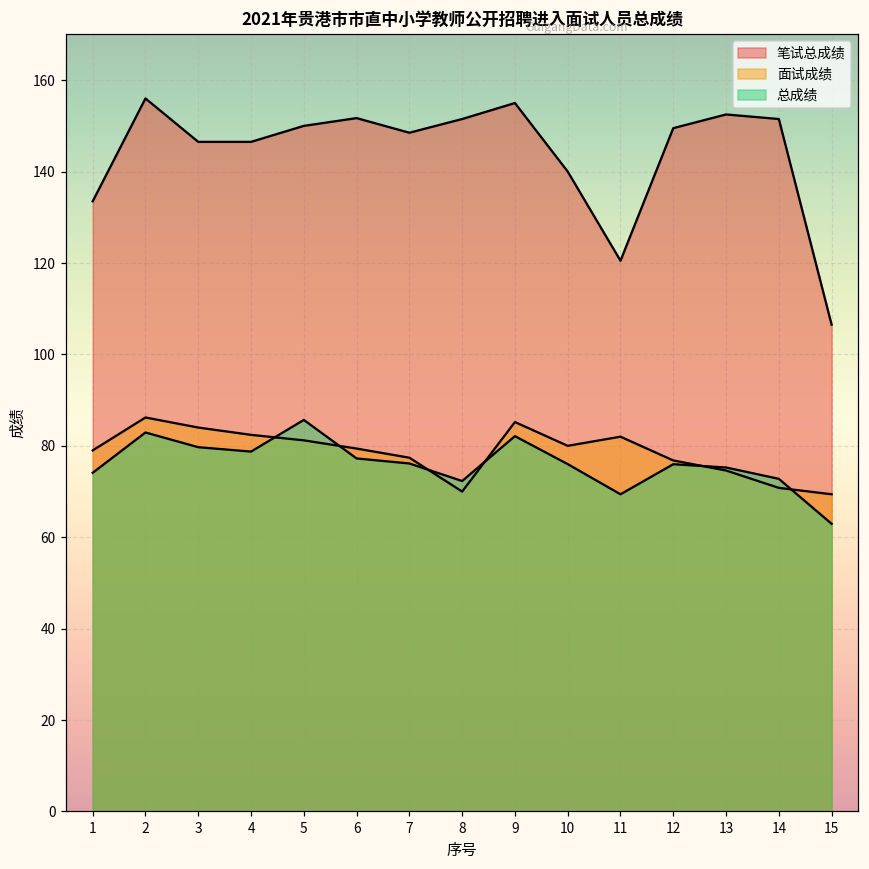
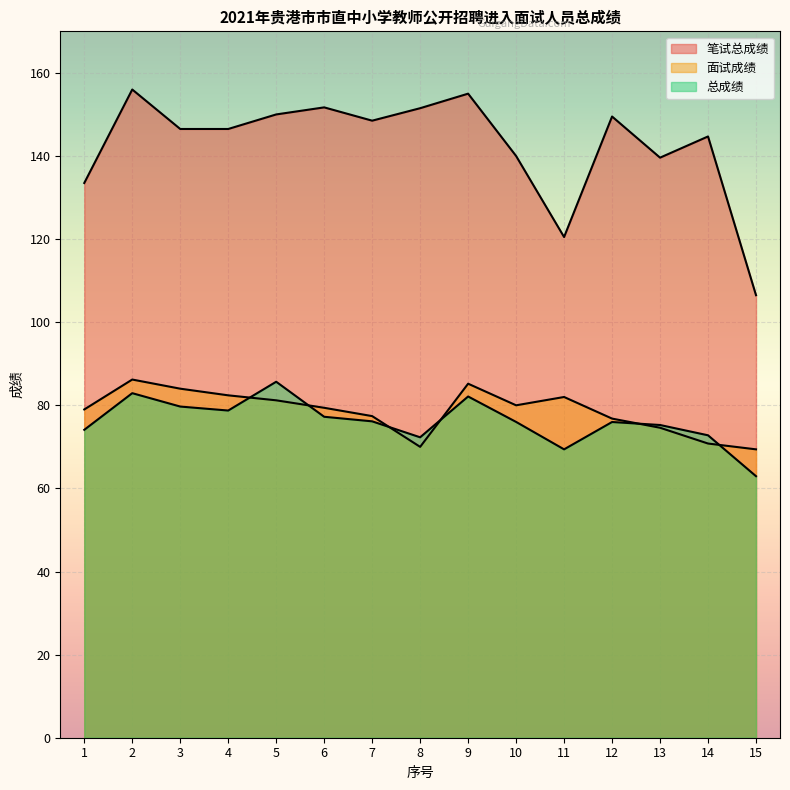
笔试总成绩, 13: 153 -> 140
笔试总成绩, 14: 152 -> 145
